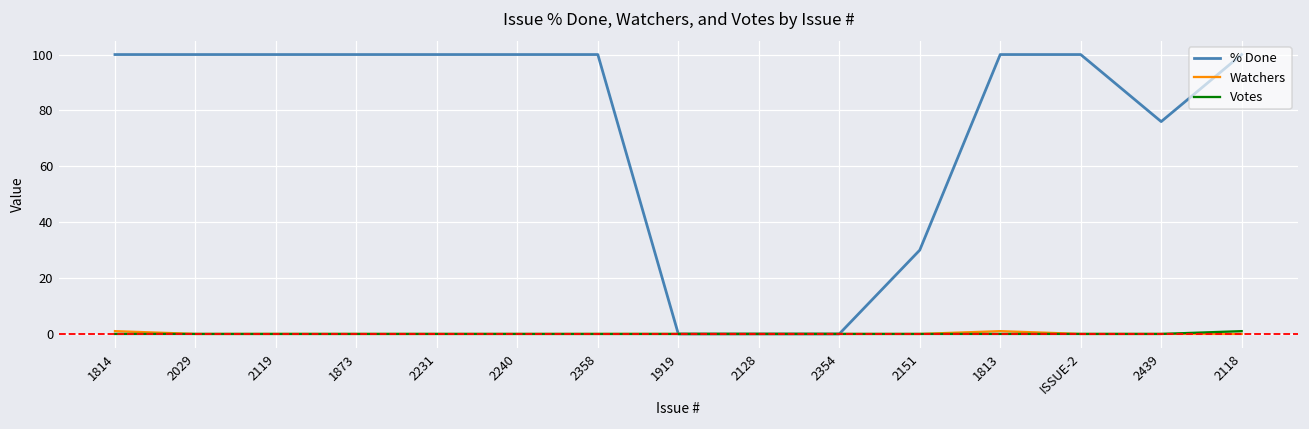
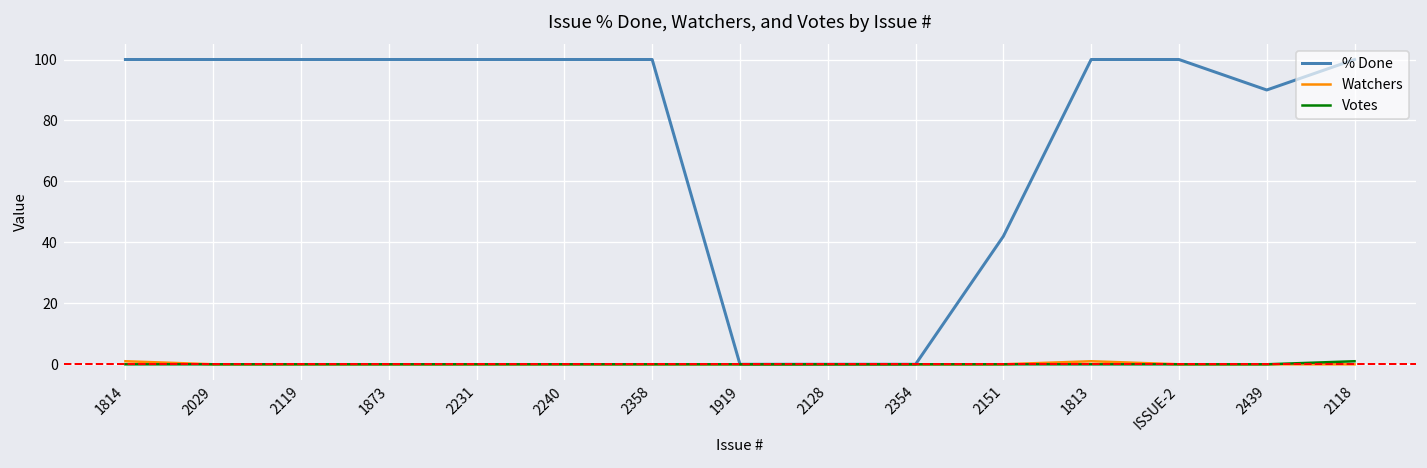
% Done, 2151: 30 -> 42
% Done, 2439: 76 -> 90
